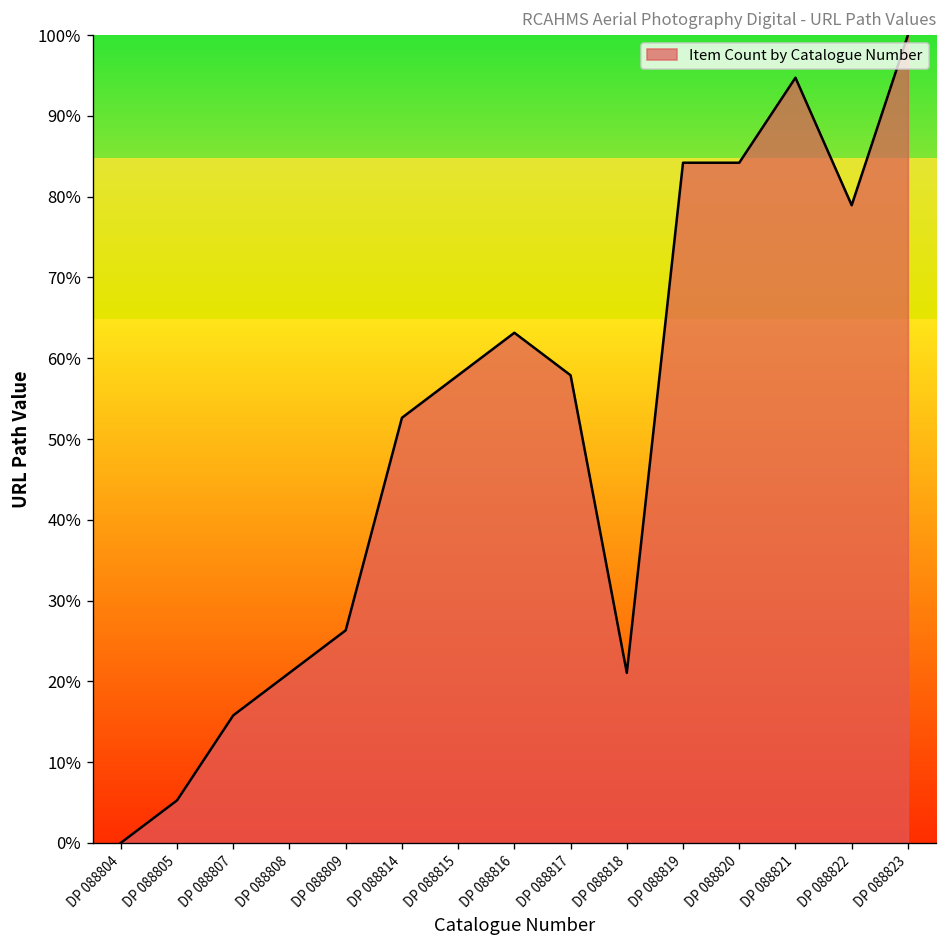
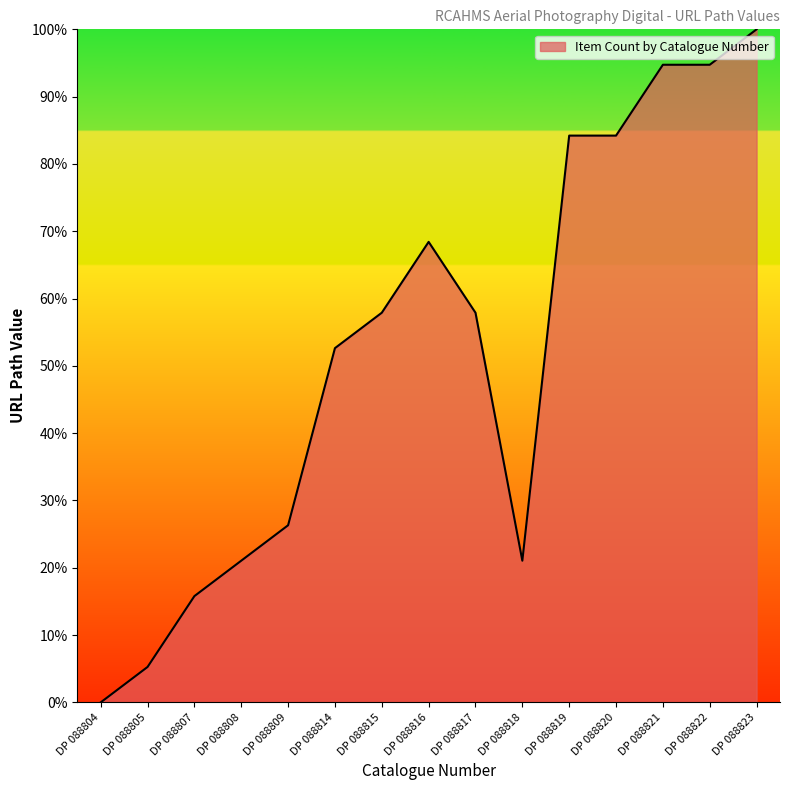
DP 088816: 63% -> 68%
DP 088822: 79% -> 95%
